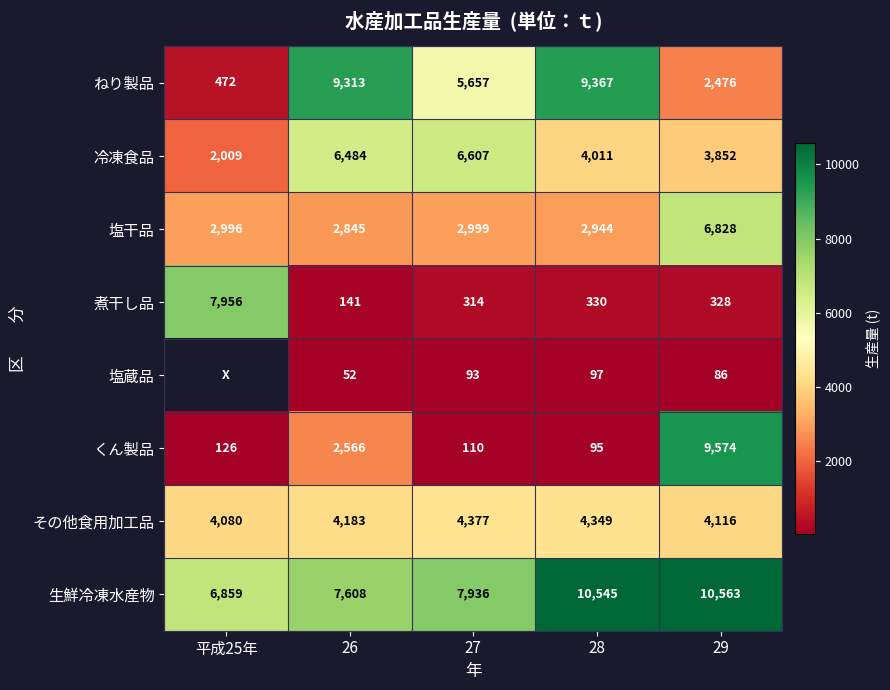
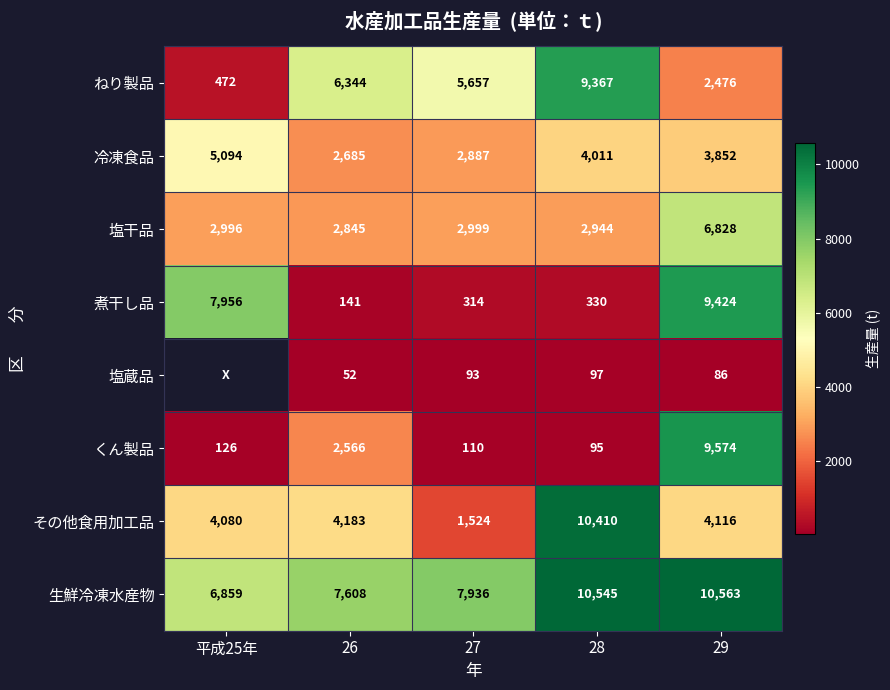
ねり製品, 26: 9,313 -> 6,344
冷凍食品, 平成25年: 2,009 -> 5,094
冷凍食品, 26: 6,484 -> 2,685
冷凍食品, 27: 6,607 -> 2,887
煮干し品, 29: 328 -> 9,424
その他食用加工品, 27: 4,377 -> 1,524
その他食用加工品, 28: 4,349 -> 10,410
